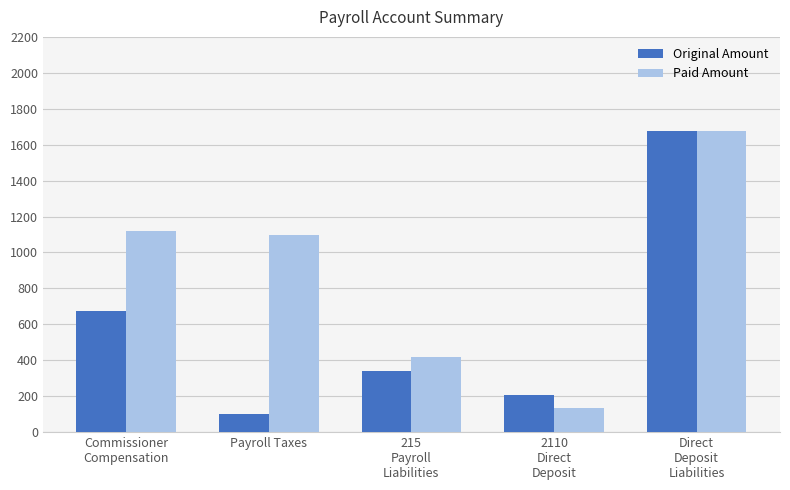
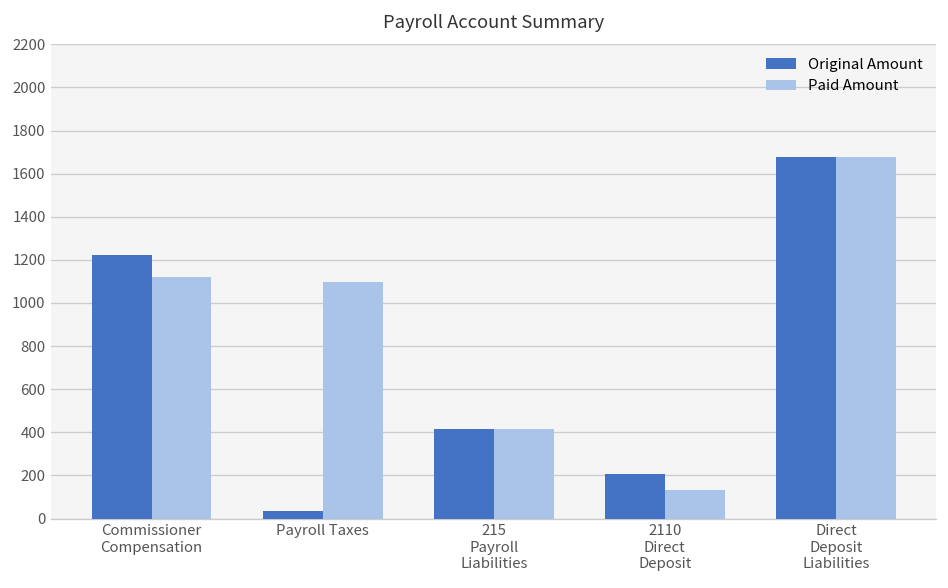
Original Amount, Commissioner Compensation: 680 -> 1220
Original Amount, Payroll Taxes: 100 -> 40
Original Amount, 215 Payroll Liabilities: 340 -> 420
